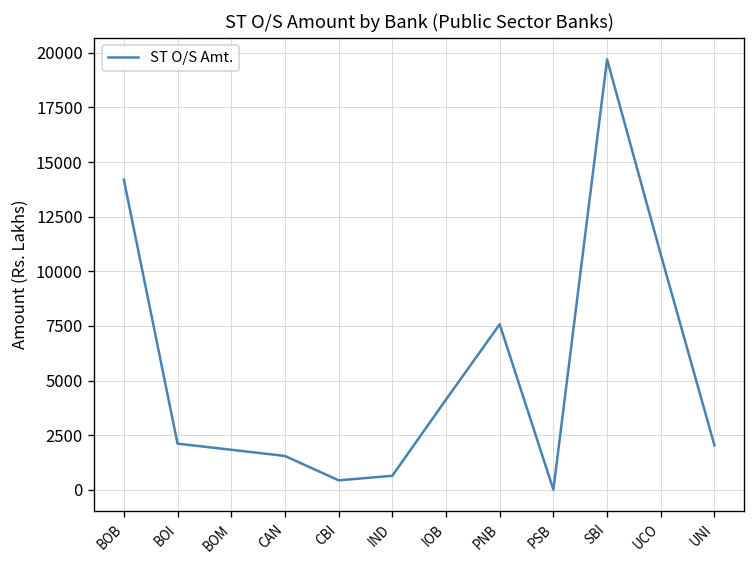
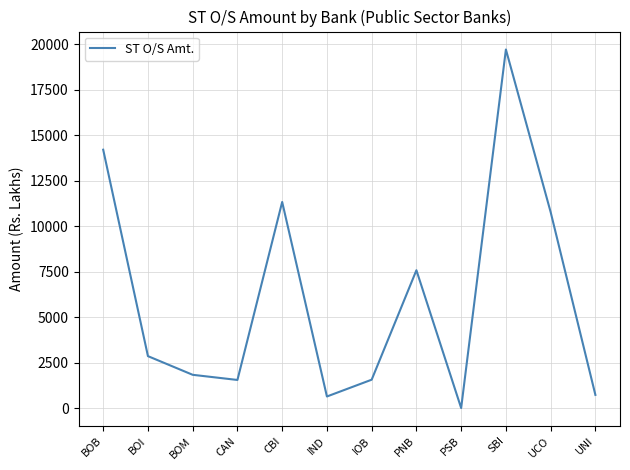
BOI: 2100 -> 2900
CBI: 400 -> 11300
IOB: 4100 -> 1600
UNI: 2000 -> 700
